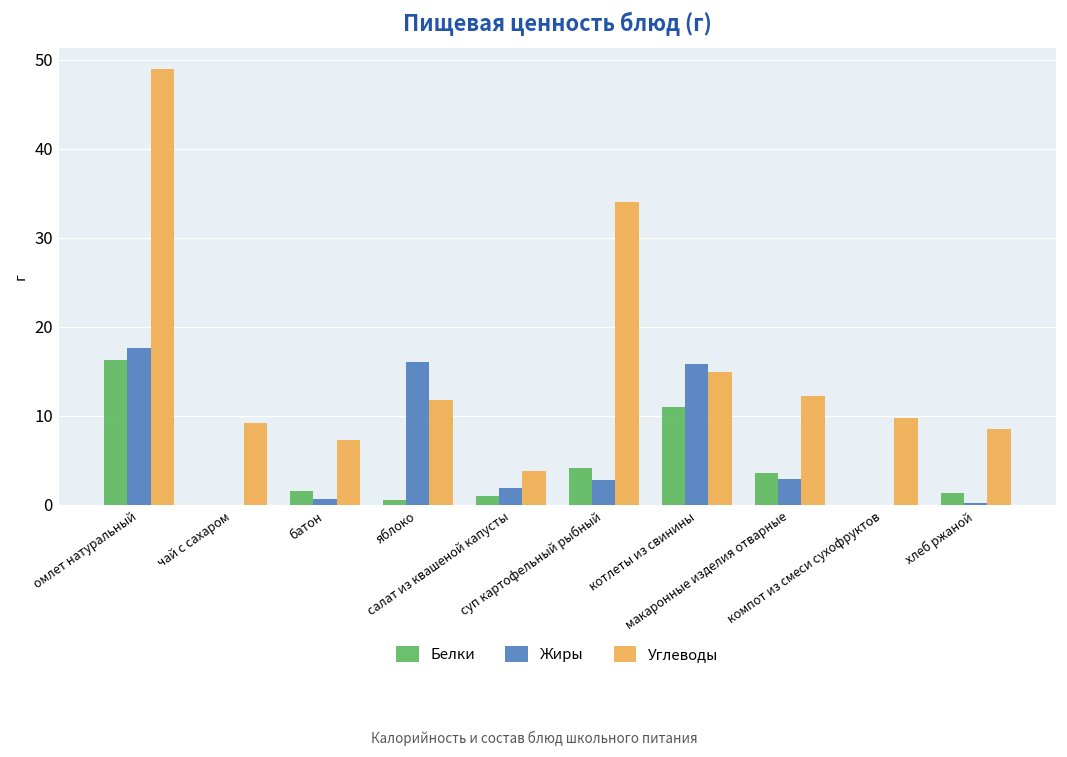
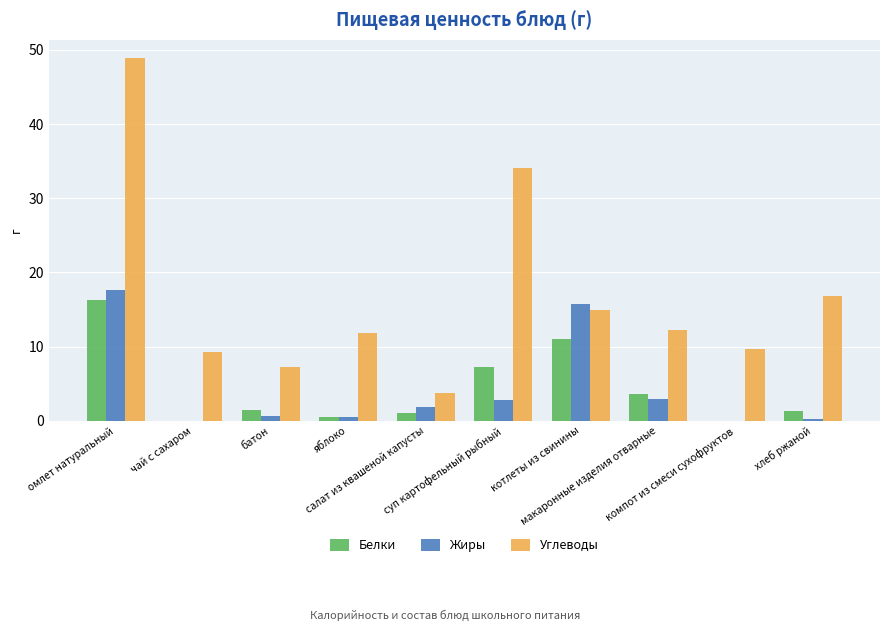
Жиры, яблоко: 16 -> 1
Белки, суп картофельный рыбный: 4 -> 7
Углеводы, хлеб ржаной: 9 -> 17
